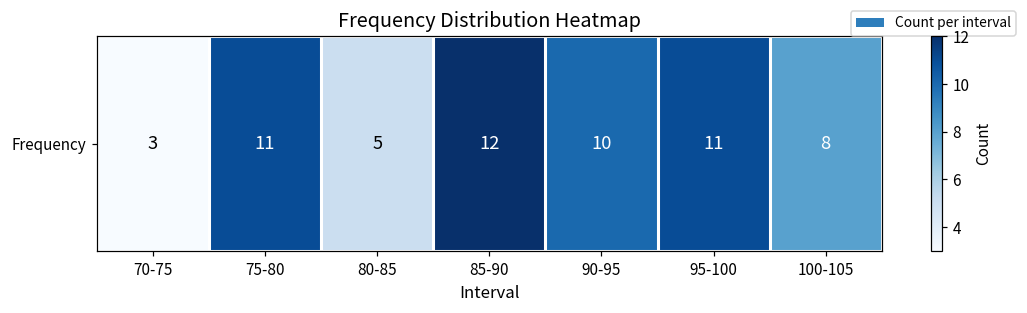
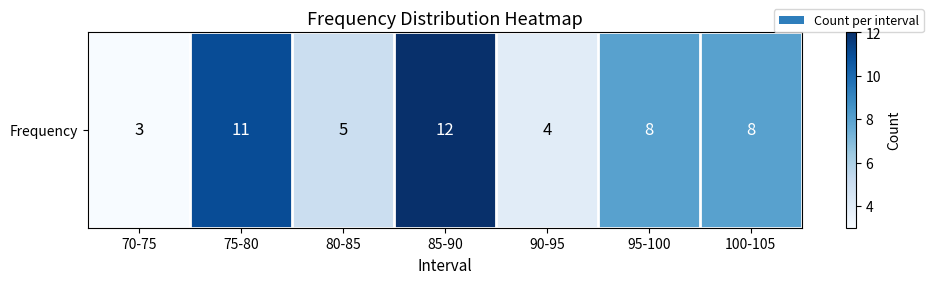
Frequency, 90-95: 10 -> 4
Frequency, 95-100: 11 -> 8
